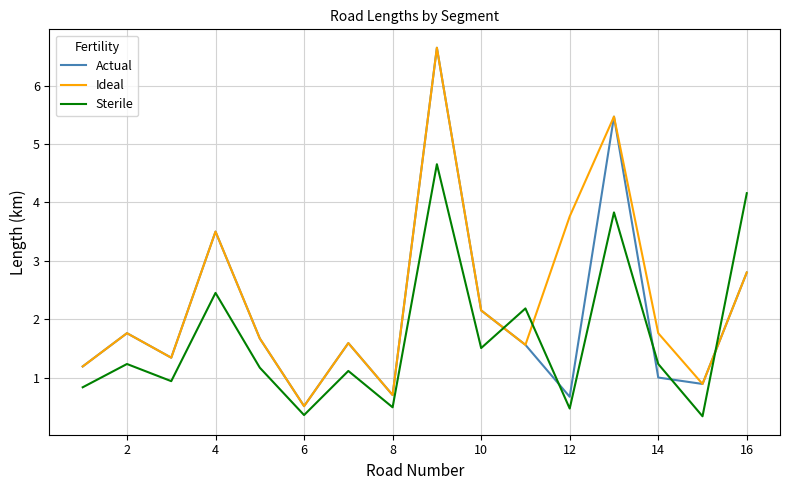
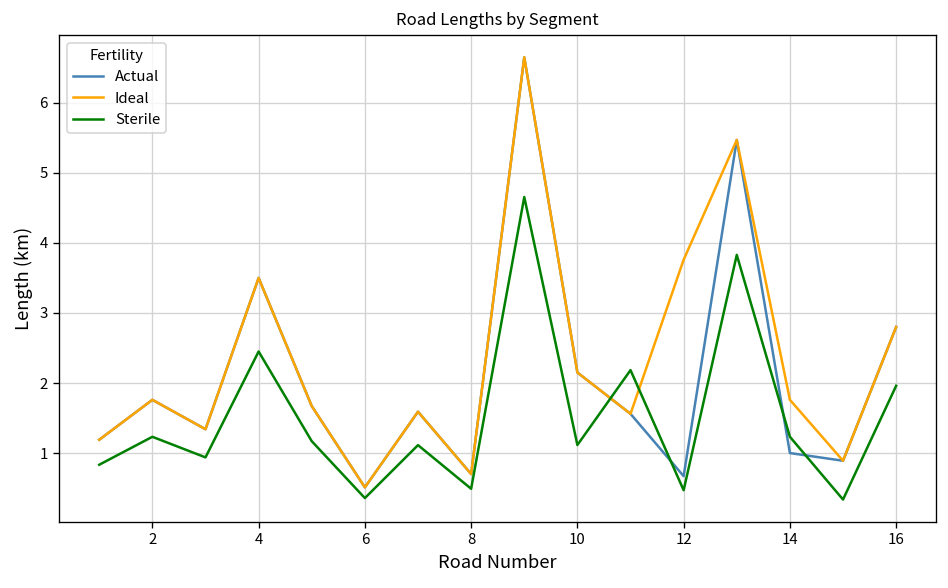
Sterile, 10: 1.5 -> 1.1
Sterile, 16: 4.2 -> 2.0
